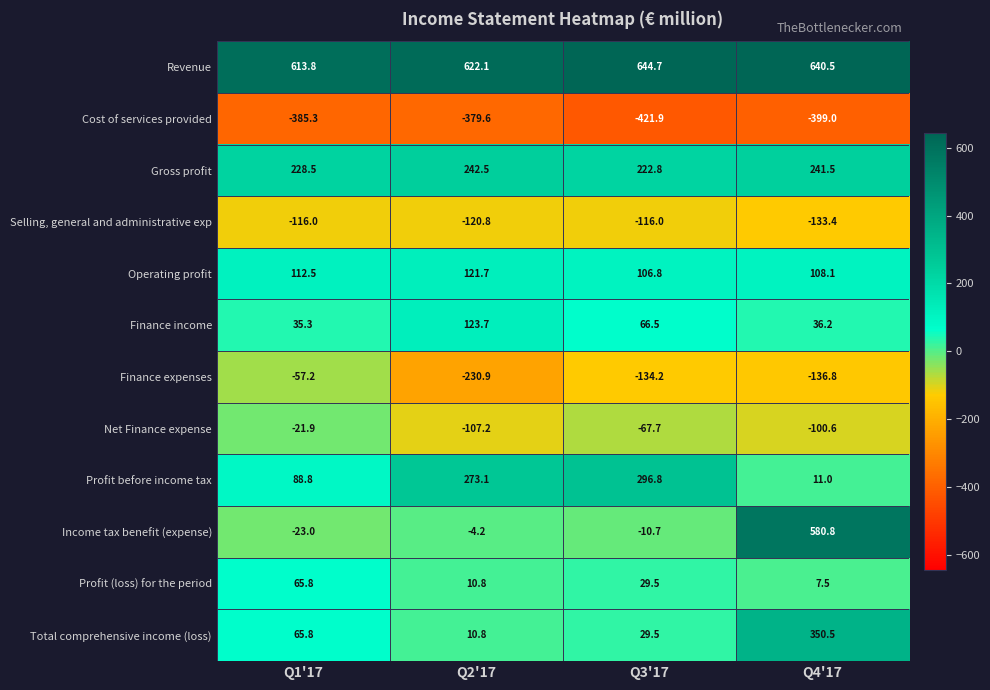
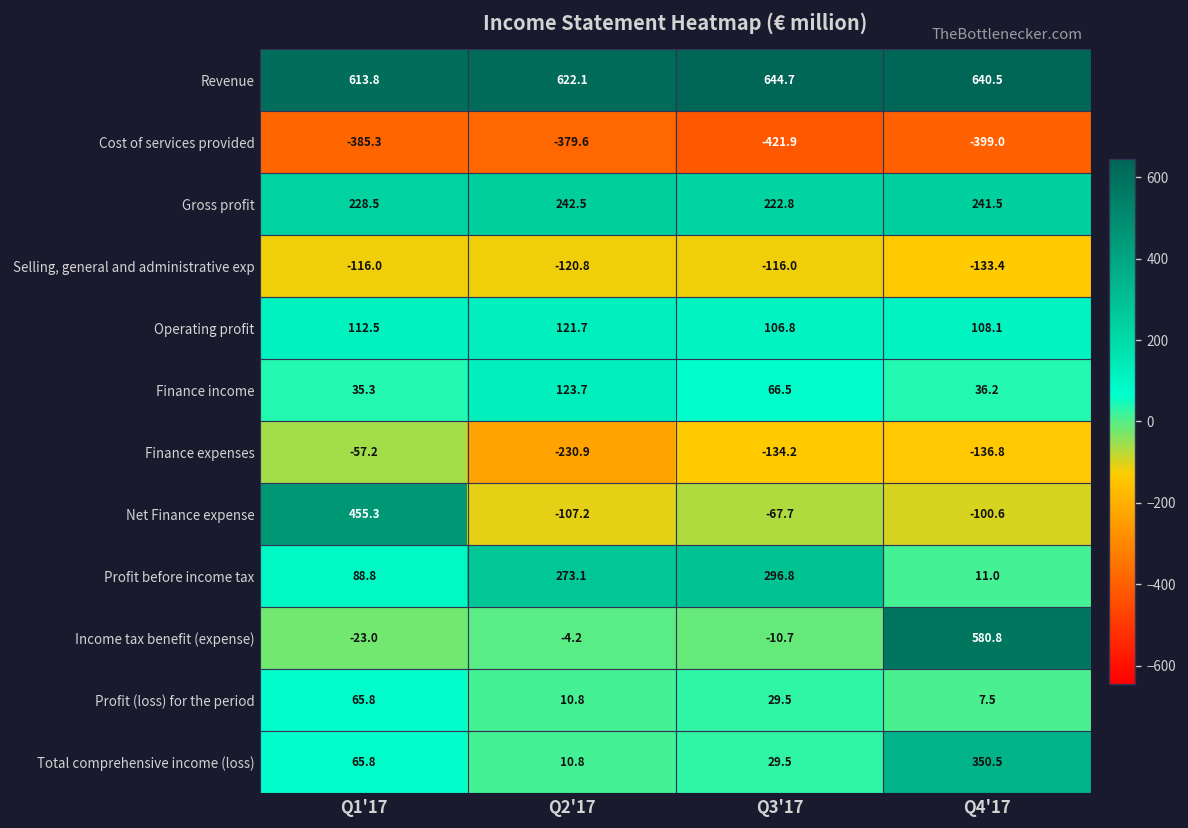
Net Finance expense, Q1'17: -21.9 -> 455.3
